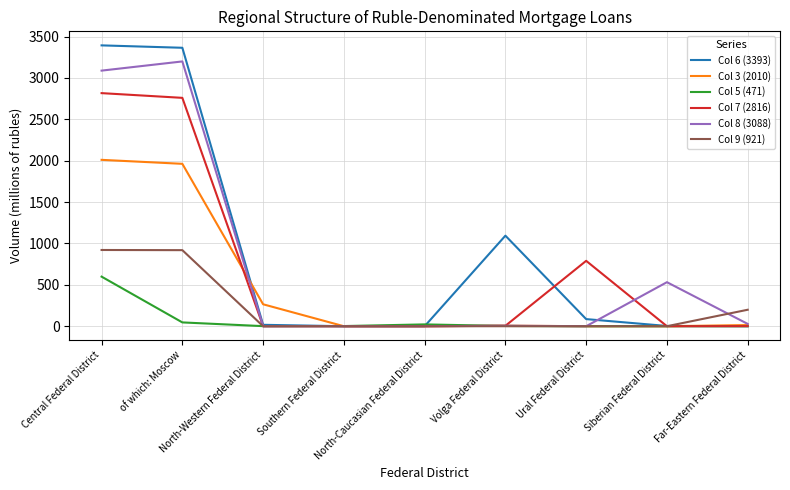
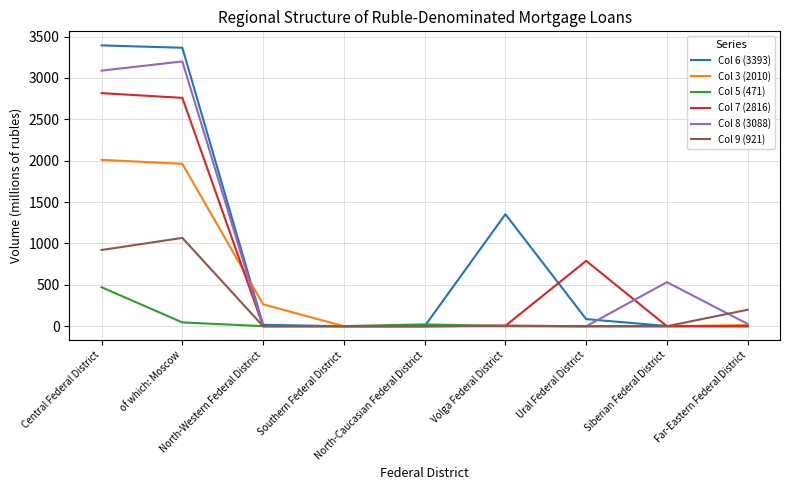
Col 5 (471), Central Federal District: 600 -> 500
Col 9 (921), of which: Moscow: 900 -> 1100
Col 6 (3393), Volga Federal District: 1100 -> 1400
